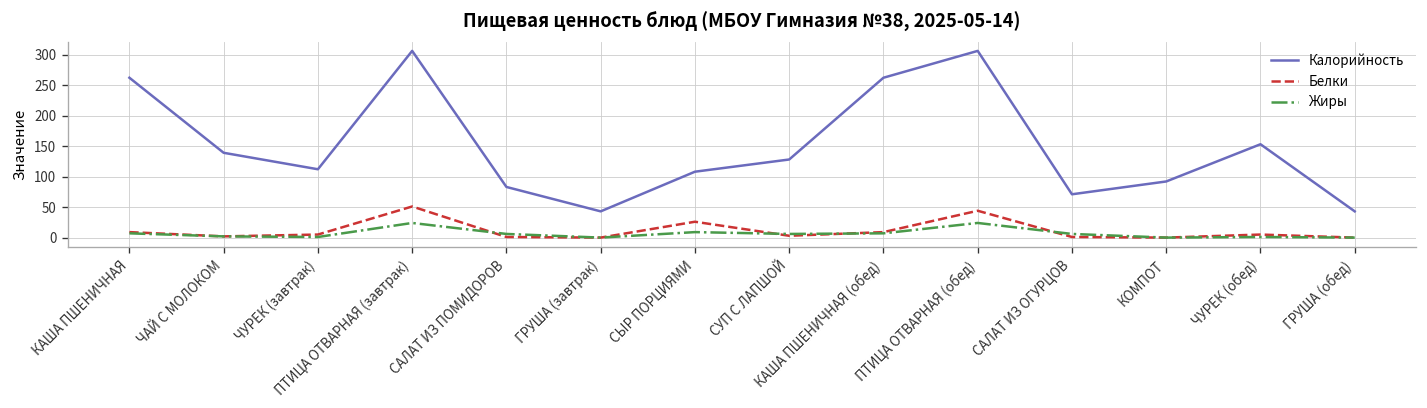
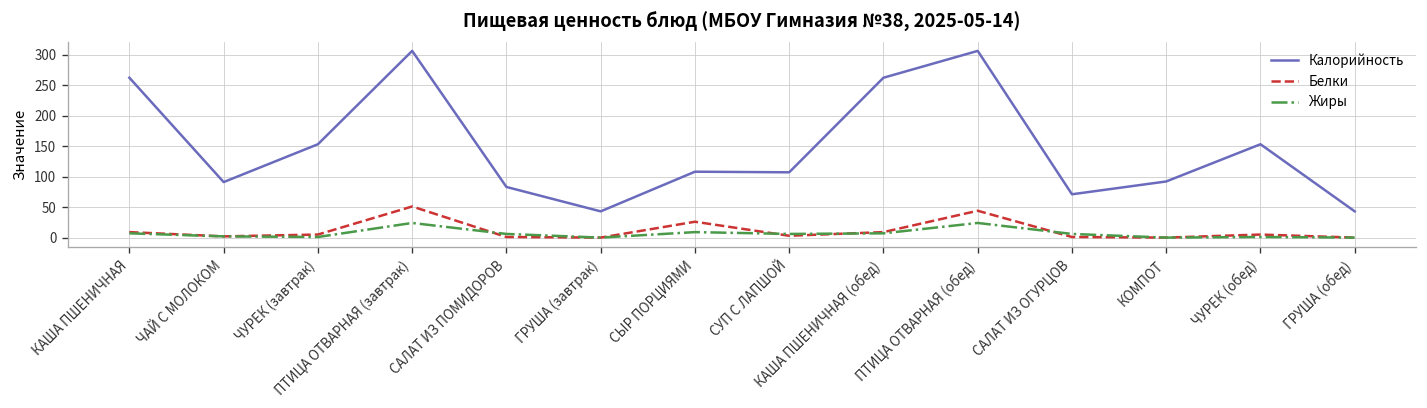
Калорийность, ЧАЙ С МОЛОКОМ: 140 -> 90
Калорийность, ЧУРЕК (завтрак): 110 -> 150
Калорийность, СУП С ЛАПШОЙ: 130 -> 110
